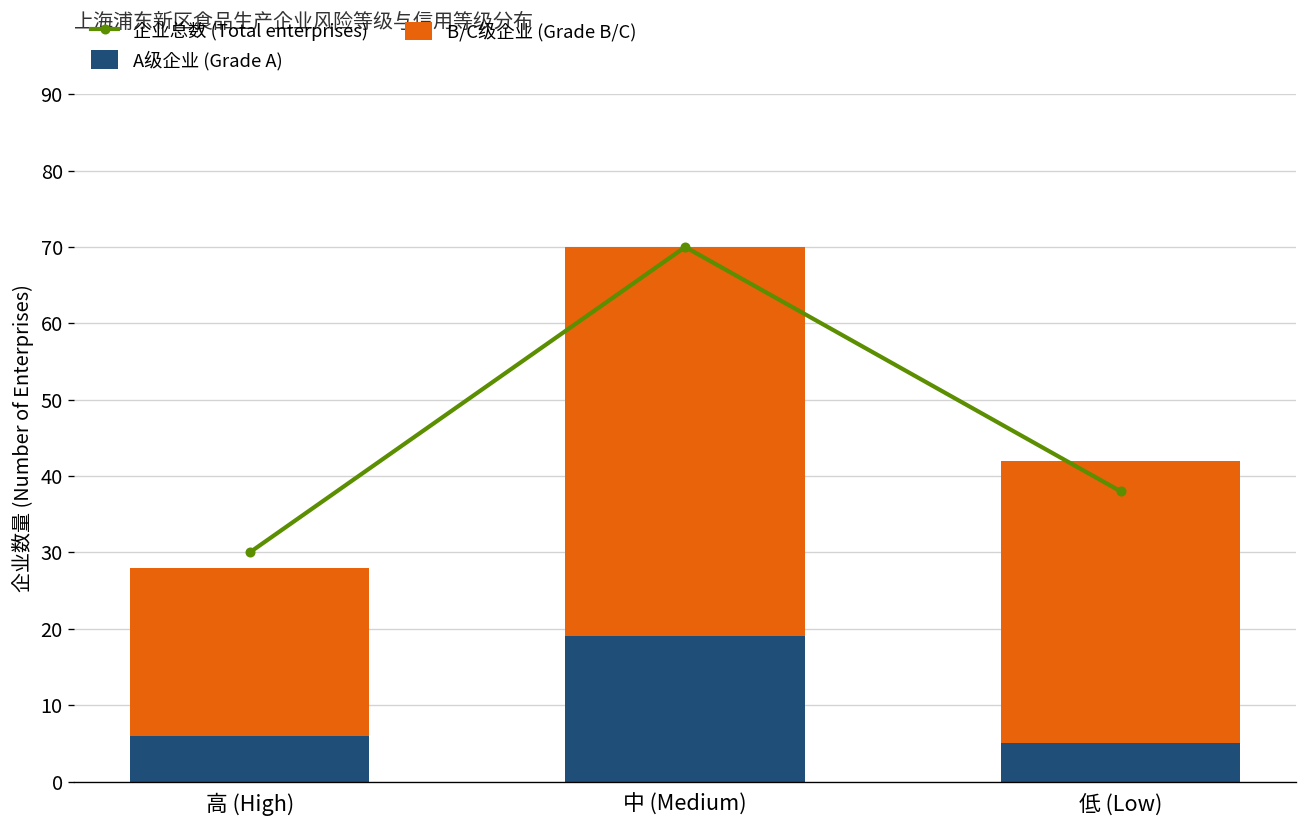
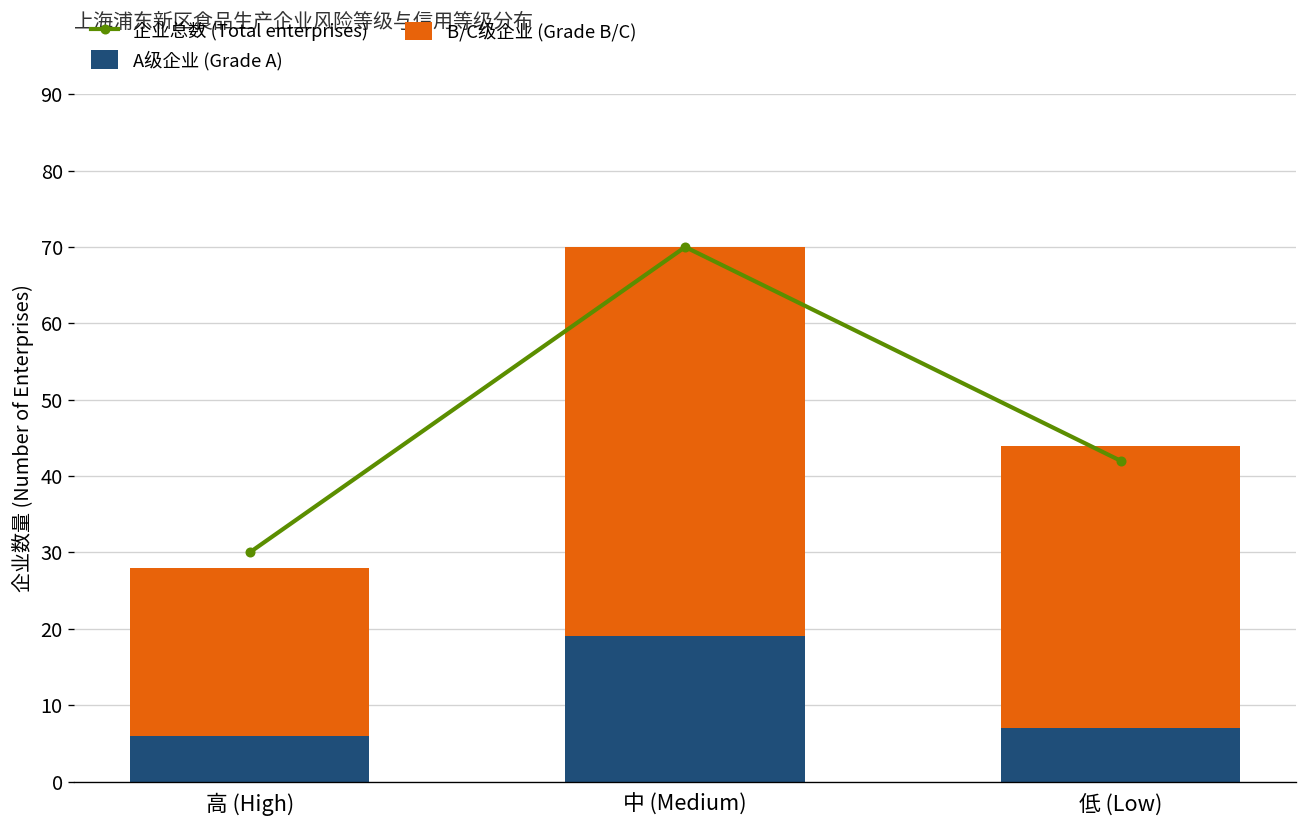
企业总数 (Total enterprises), 低 (Low): 38 -> 42
A级企业 (Grade A), 低 (Low): 5 -> 7
